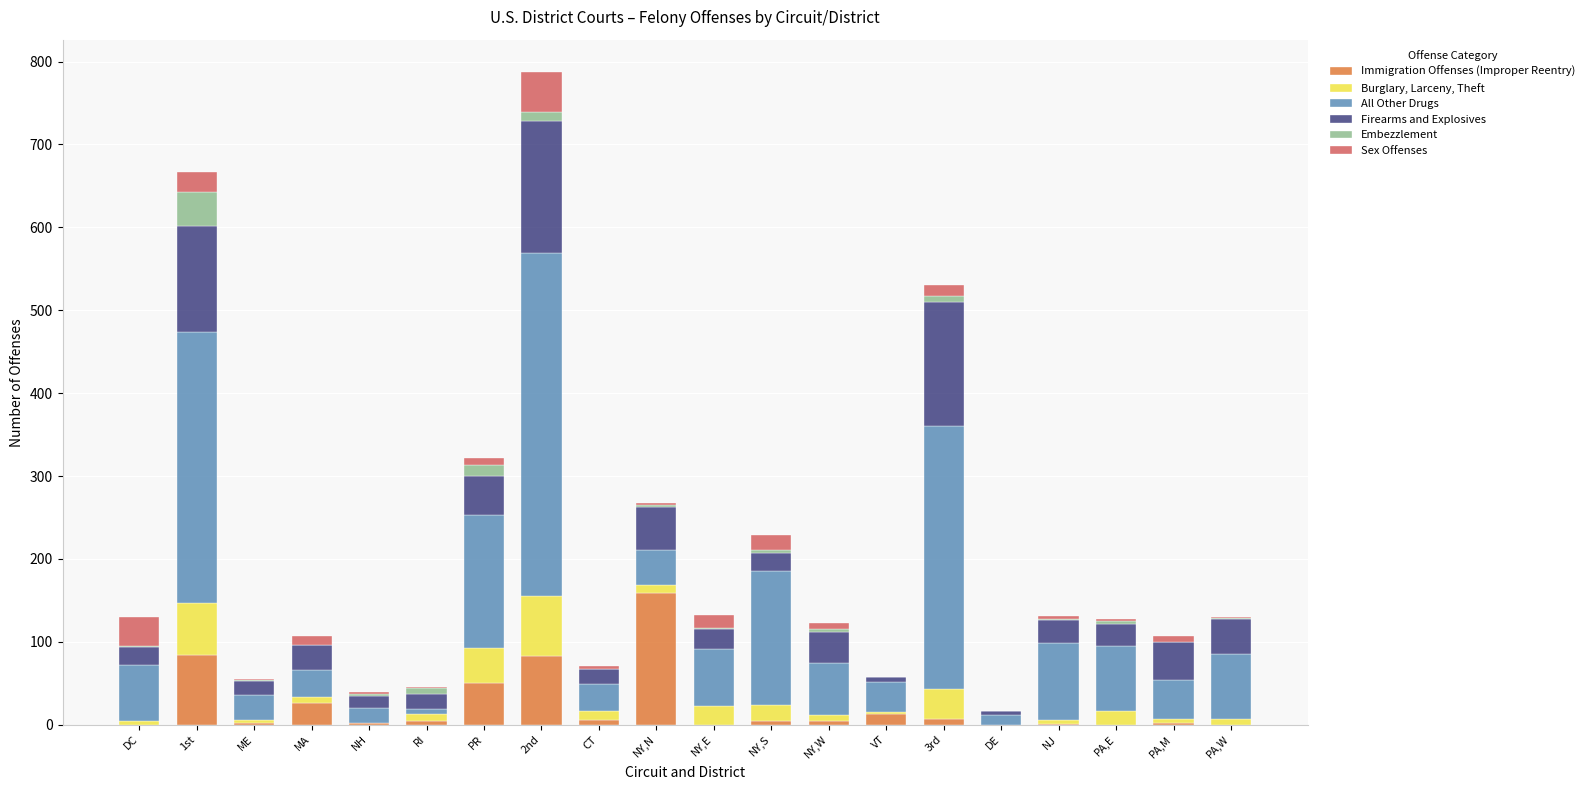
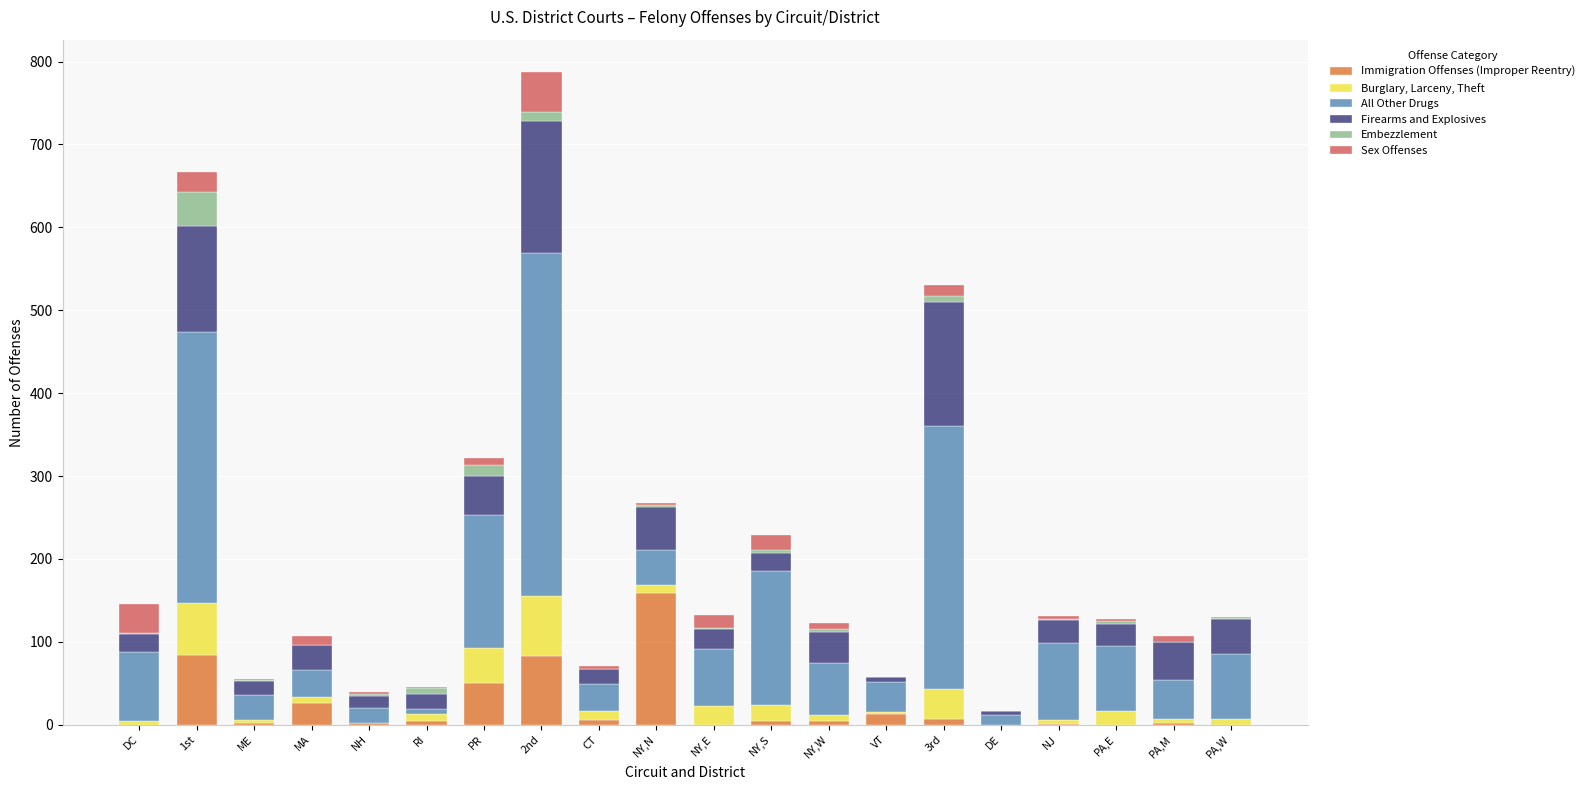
All Other Drugs, DC: 70 -> 80
